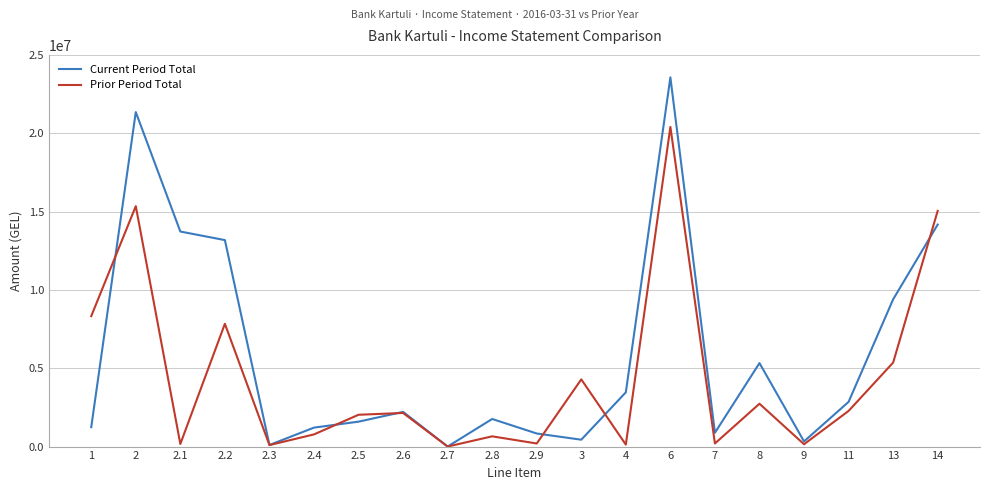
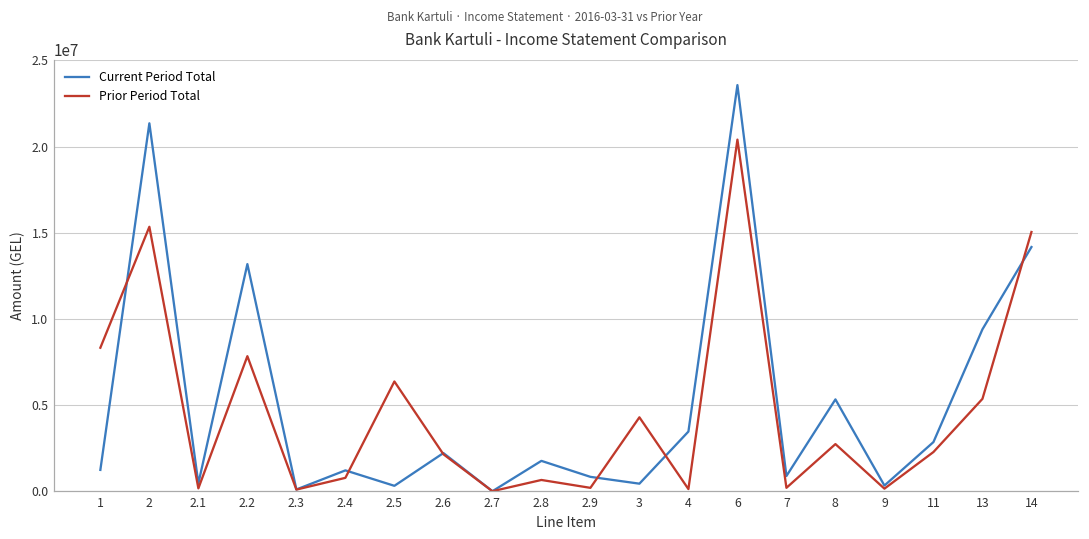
Current Period Total, 2.1: 13700000 -> 500000
Current Period Total, 2.5: 1600000 -> 300000
Prior Period Total, 2.5: 2000000 -> 6400000
